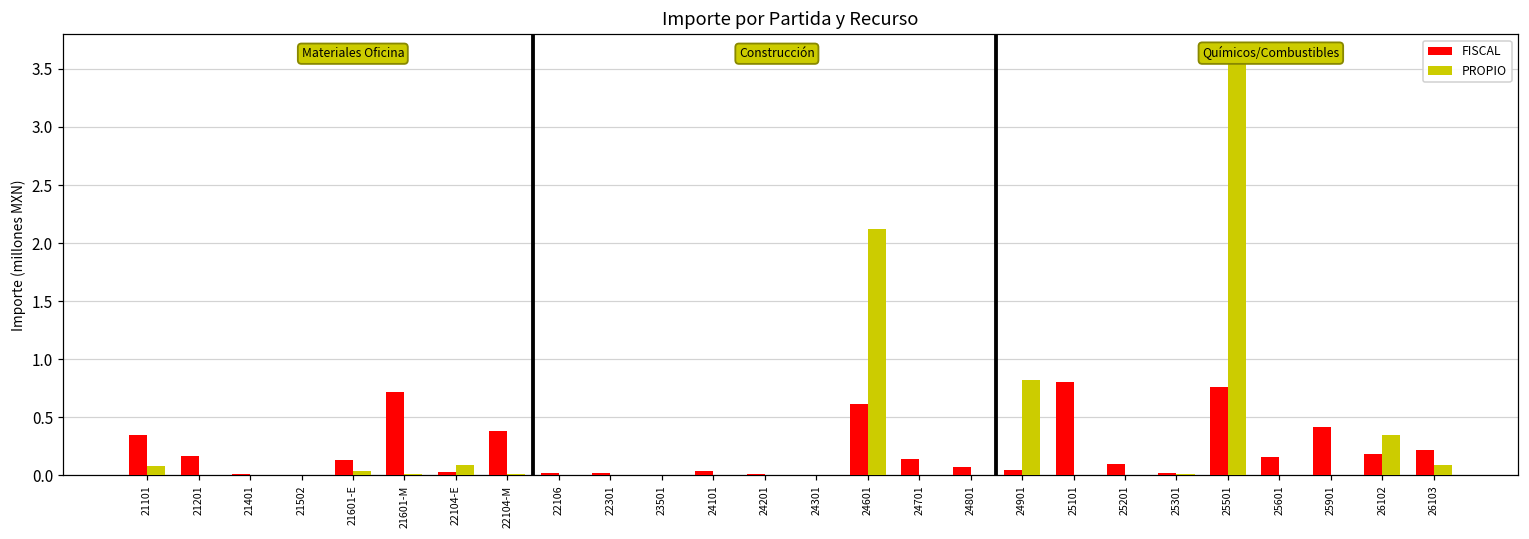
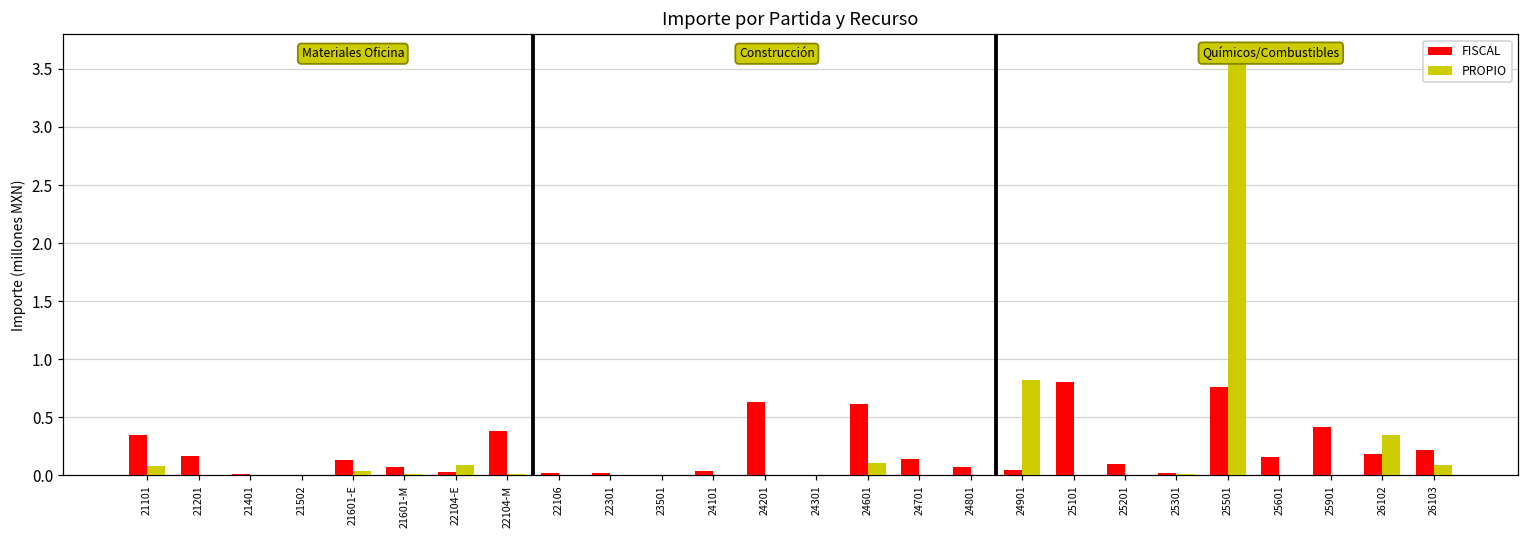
FISCAL, 21601-M: 0.72 -> 0.08
FISCAL, 24201: 0.01 -> 0.63
PROPIO, 24601: 2.12 -> 0.11
